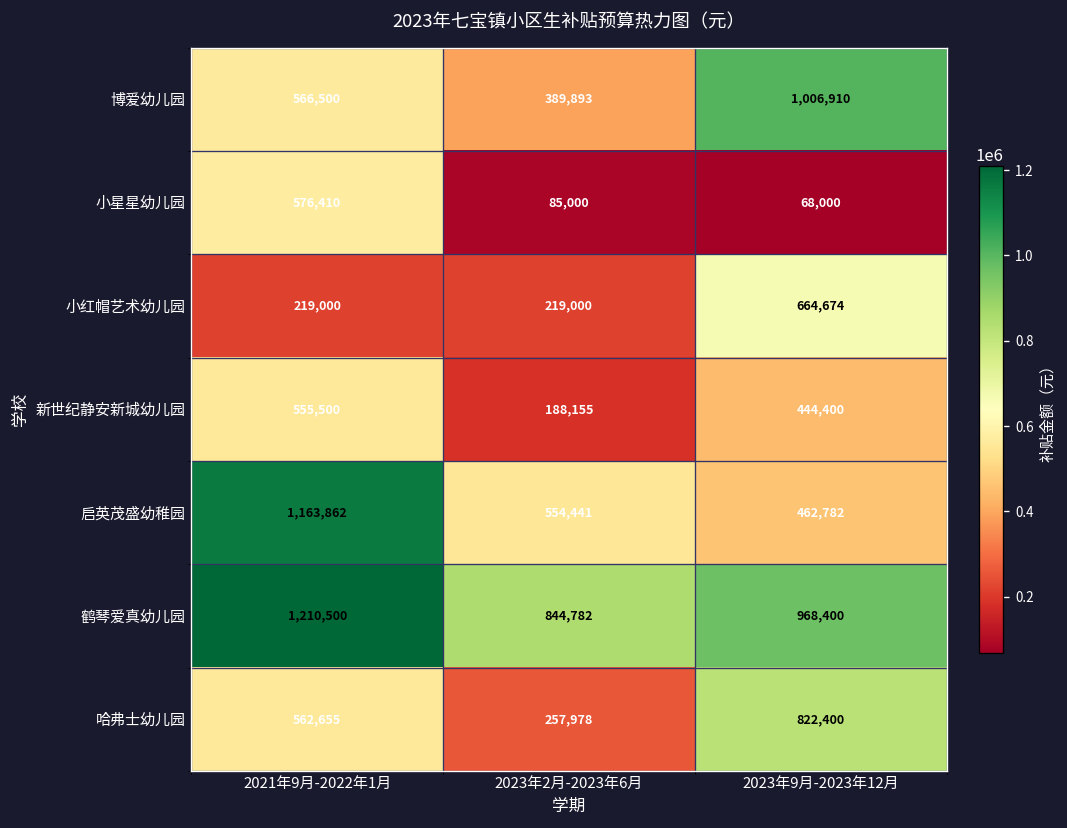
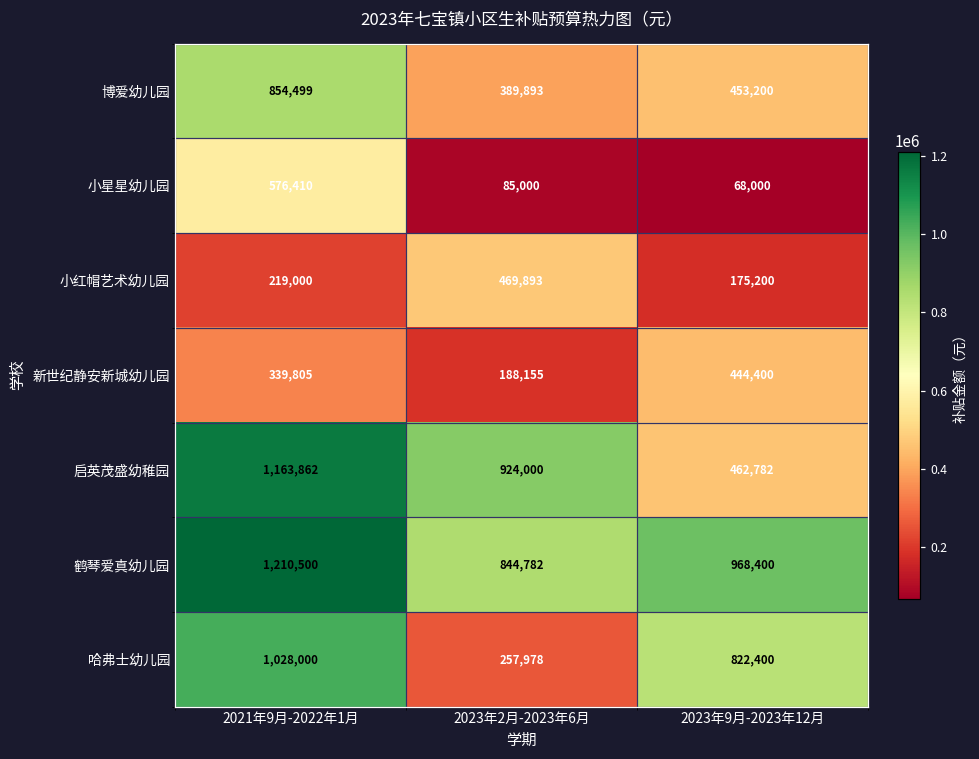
博爱幼儿园, 2021年9月-2022年1月: 566,500 -> 854,499
博爱幼儿园, 2023年9月-2023年12月: 1,006,910 -> 453,200
小红帽艺术幼儿园, 2023年2月-2023年6月: 219,000 -> 469,893
小红帽艺术幼儿园, 2023年9月-2023年12月: 664,674 -> 175,200
新世纪静安新城幼儿园, 2021年9月-2022年1月: 555,500 -> 339,805
启英茂盛幼稚园, 2023年2月-2023年6月: 554,441 -> 924,000
哈弗士幼儿园, 2021年9月-2022年1月: 562,655 -> 1,028,000
